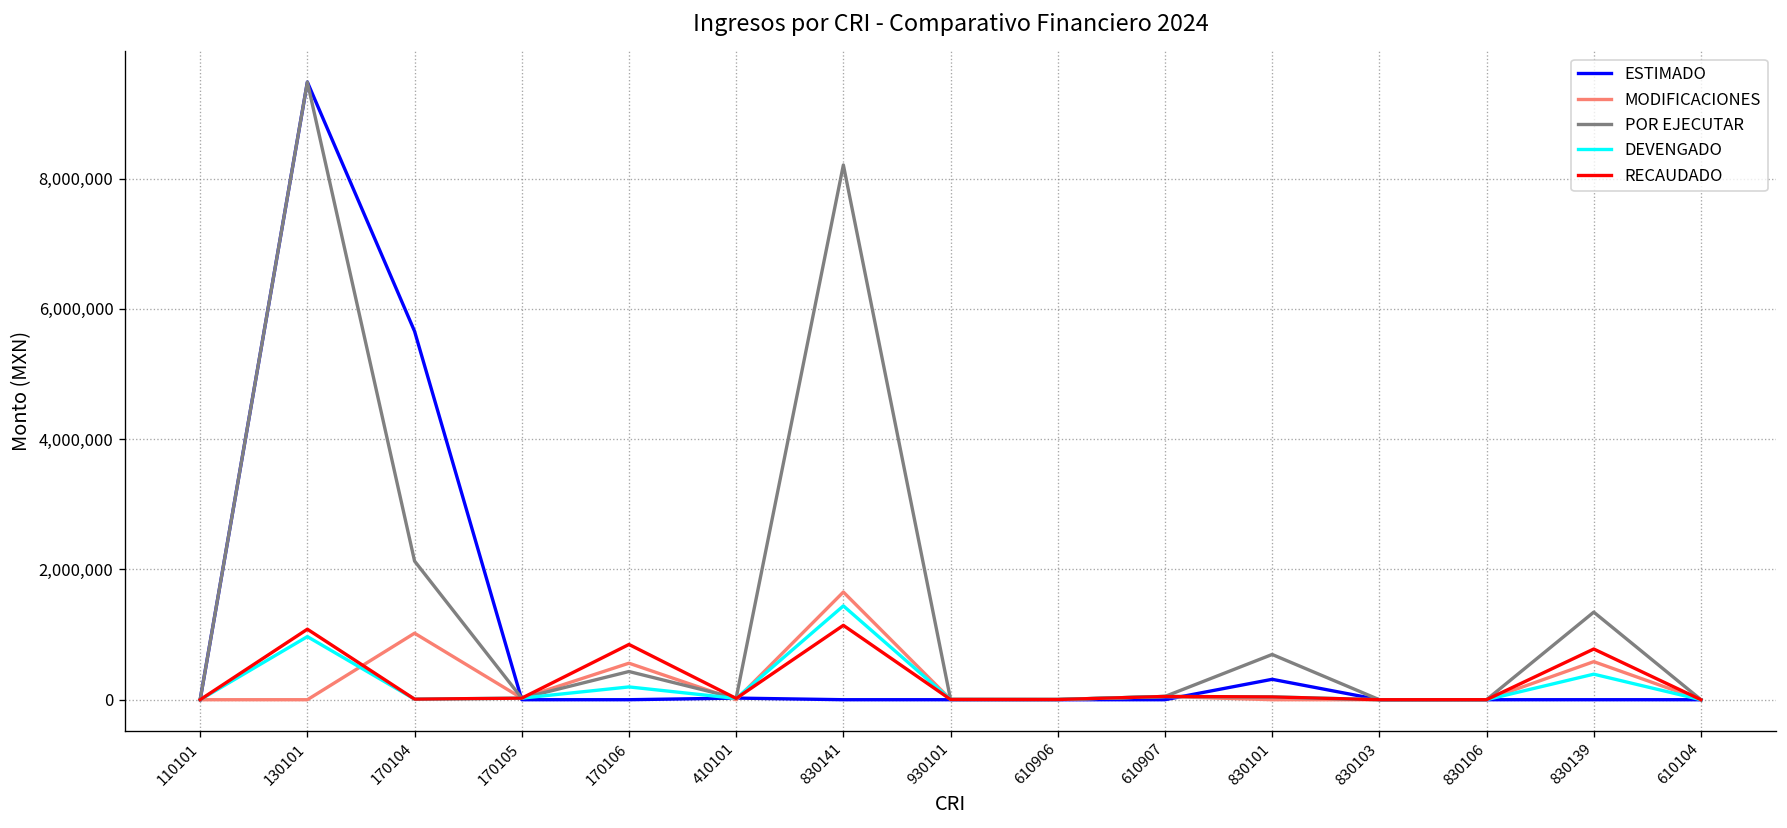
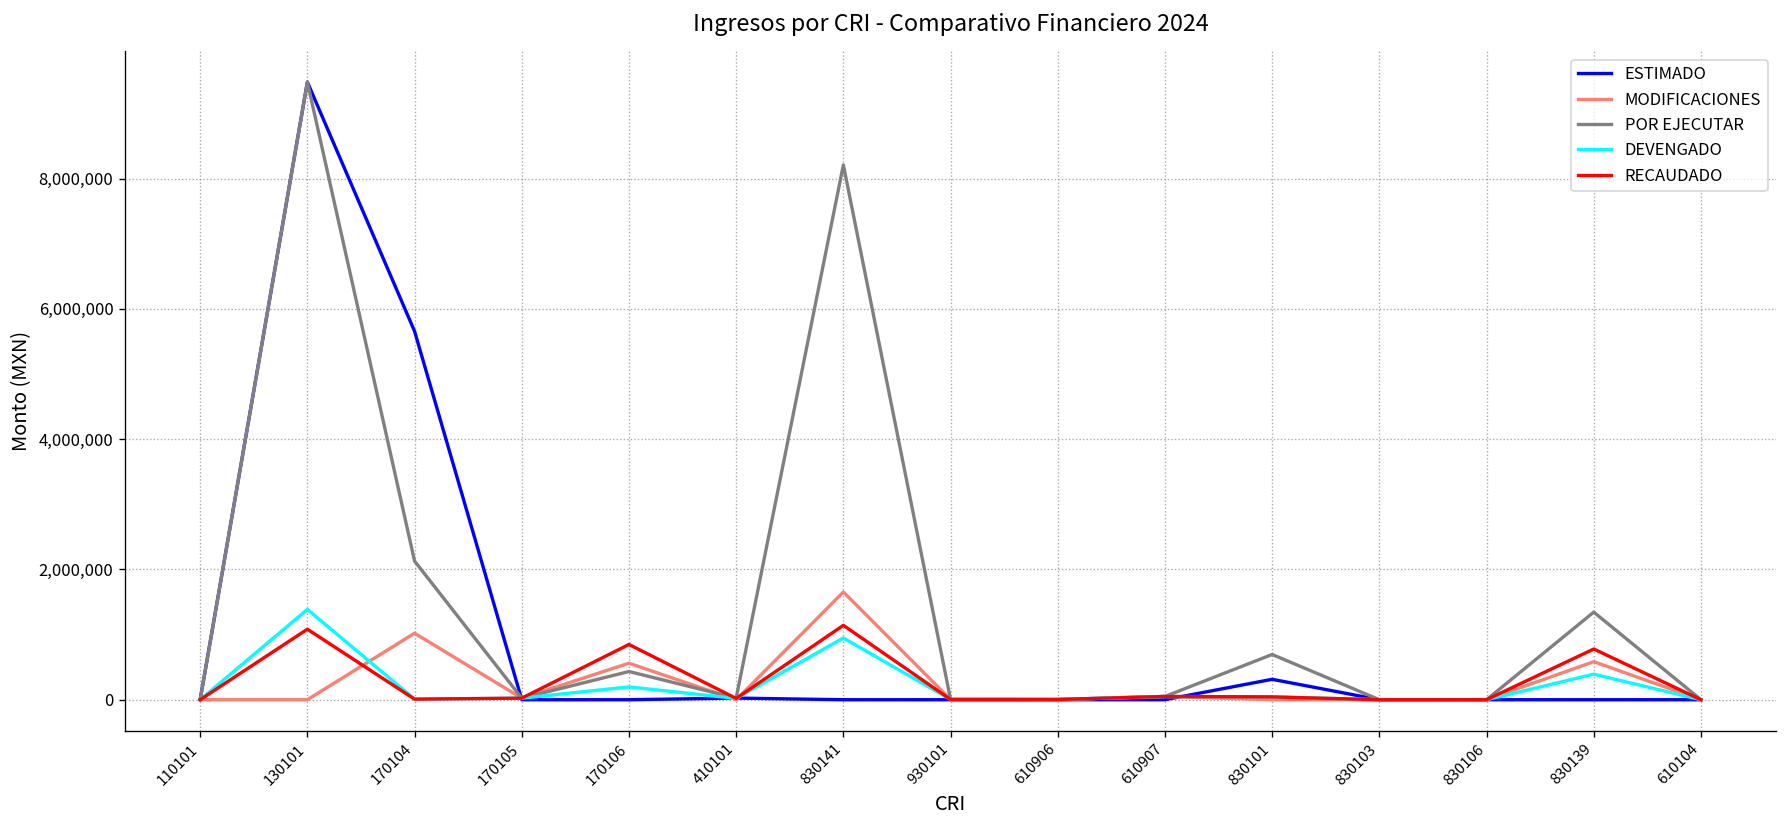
DEVENGADO, 130101: 1,000,000 -> 1,400,000
DEVENGADO, 830141: 1,400,000 -> 900,000
